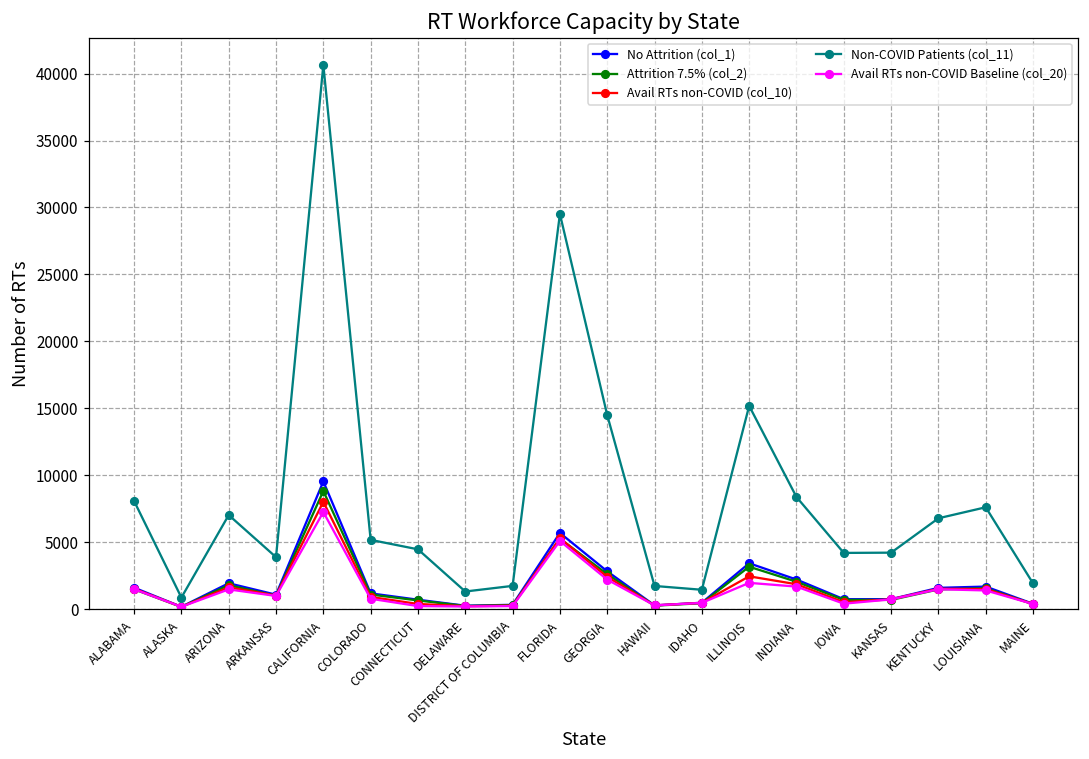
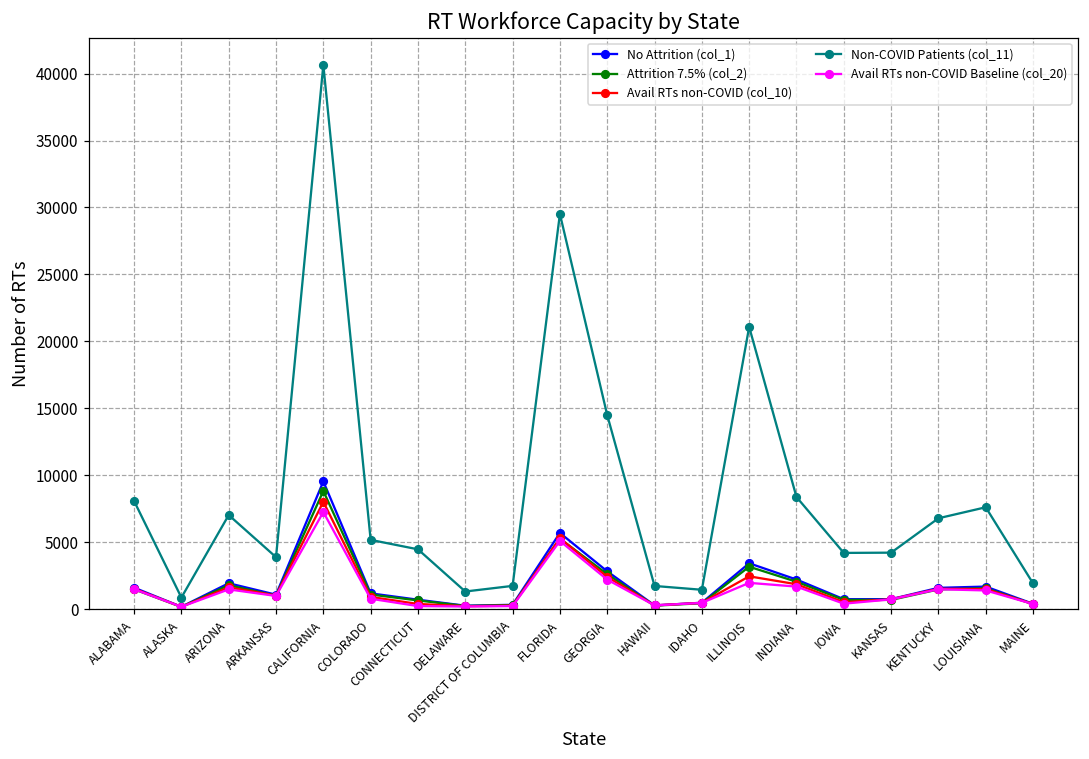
Non-COVID Patients (col_11), ILLINOIS: 15200 -> 21100
